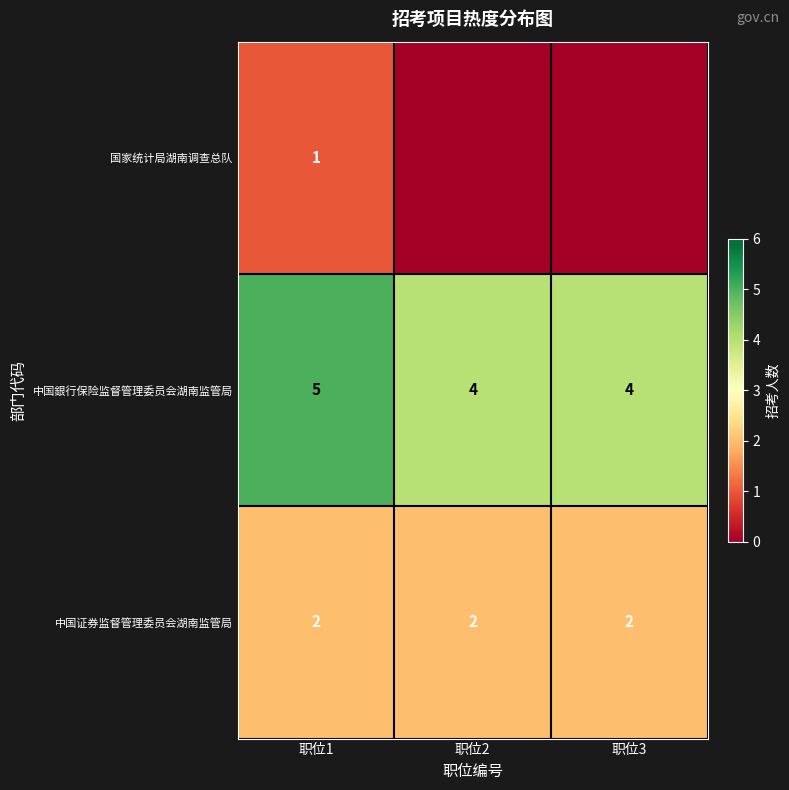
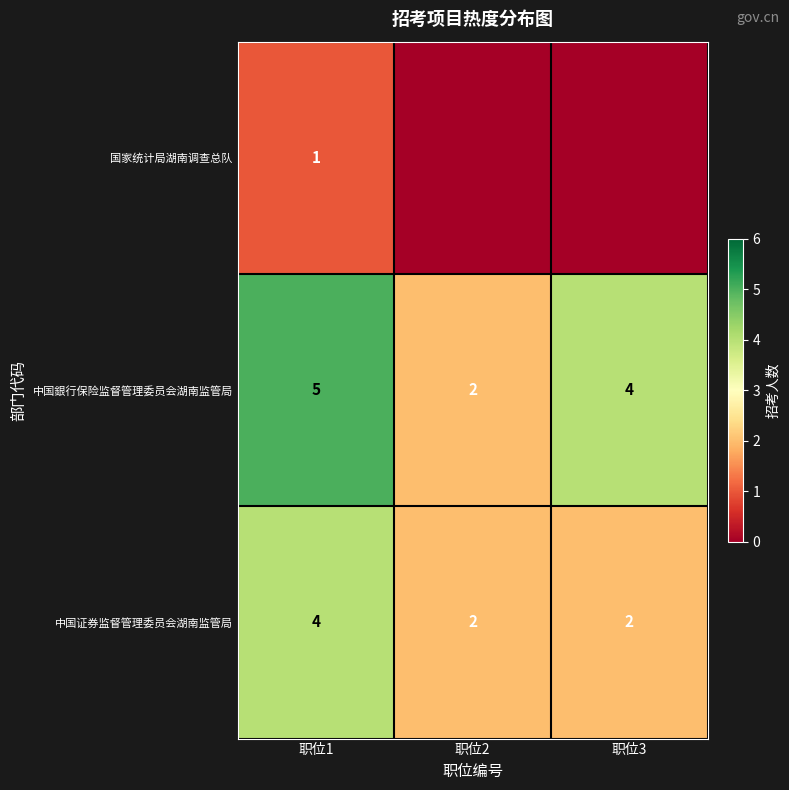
中国銀行保险监督管理委员会湖南监管局, 职位2: 4 -> 2
中国证券监督管理委员会湖南监管局, 职位1: 2 -> 4
